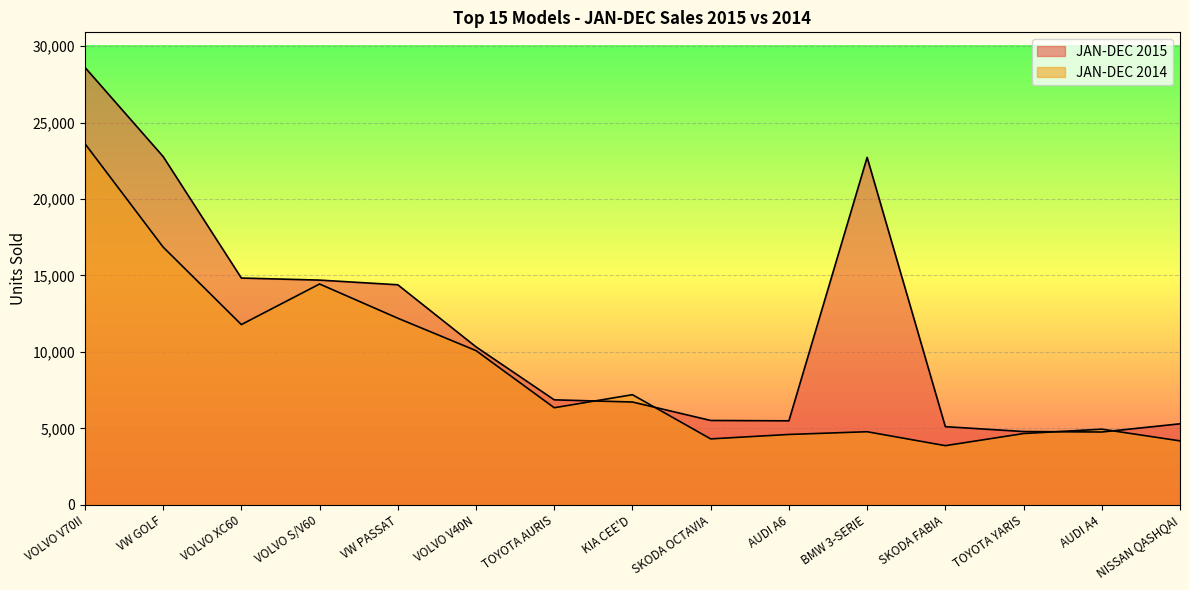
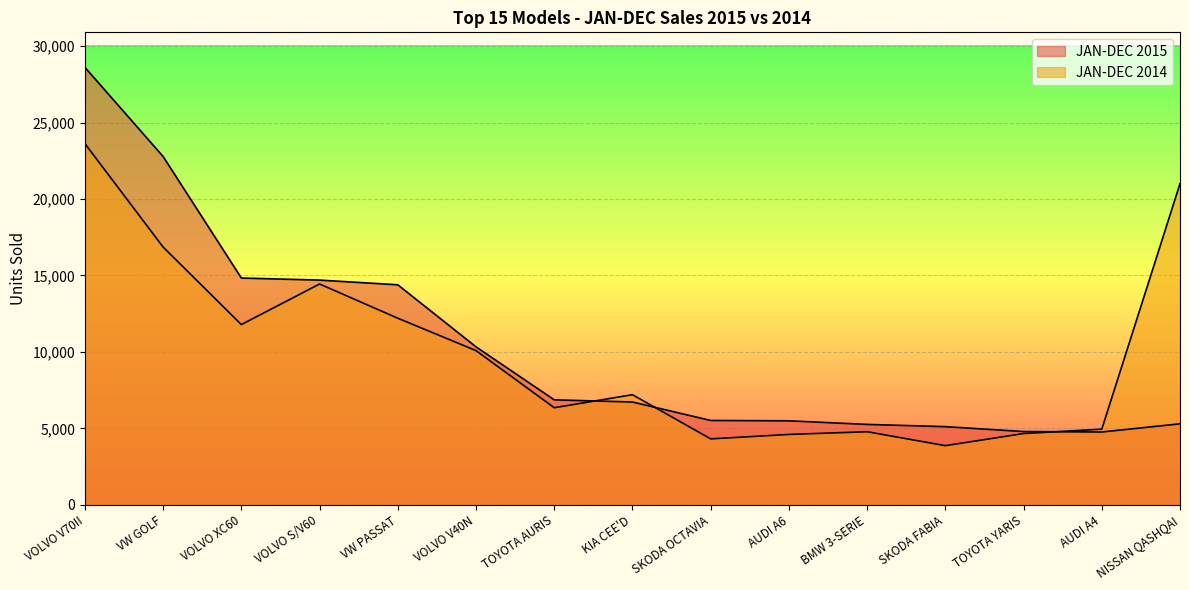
JAN-DEC 2015, BMW 3-SERIE: 22,700 -> 5,300
JAN-DEC 2014, NISSAN QASHQAI: 4,200 -> 21,000
